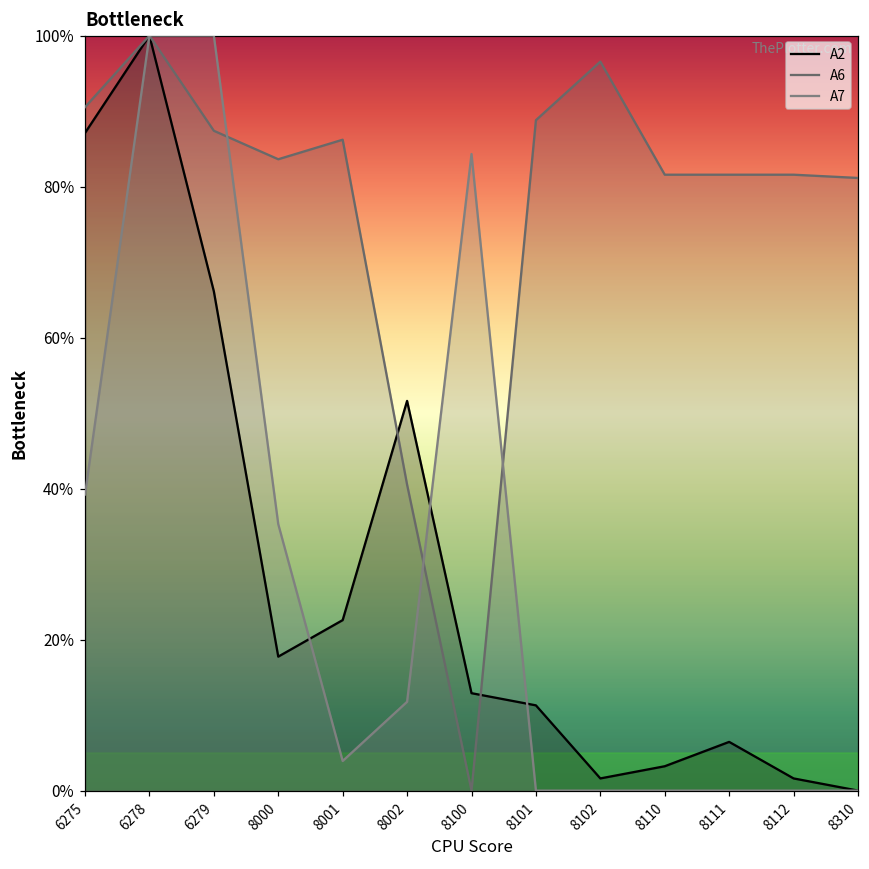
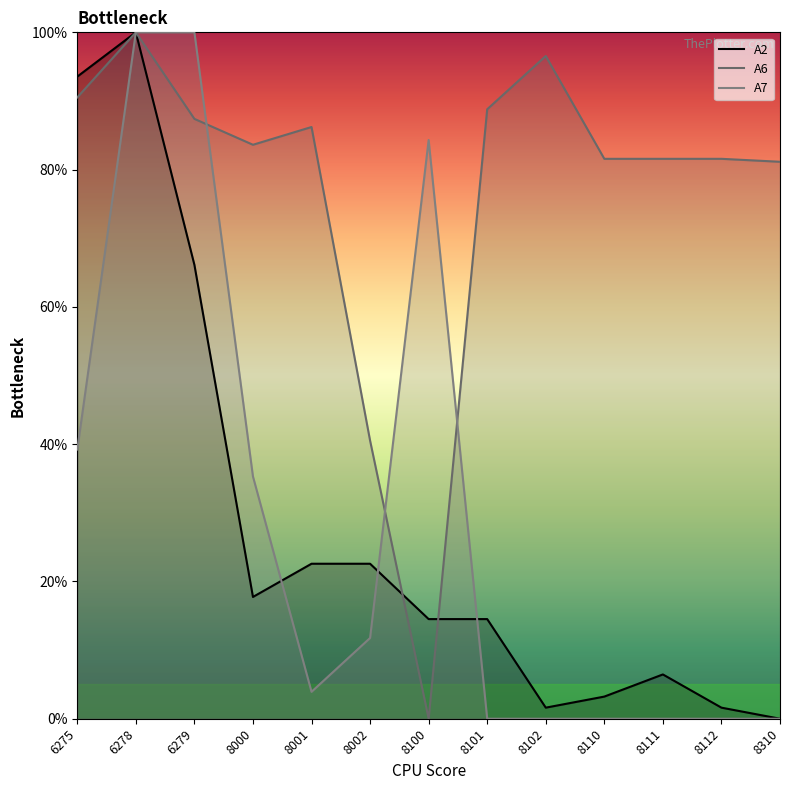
A2, 6275: 87% -> 94%
A2, 8002: 52% -> 23%
A2, 8100: 13% -> 15%
A2, 8101: 11% -> 15%
